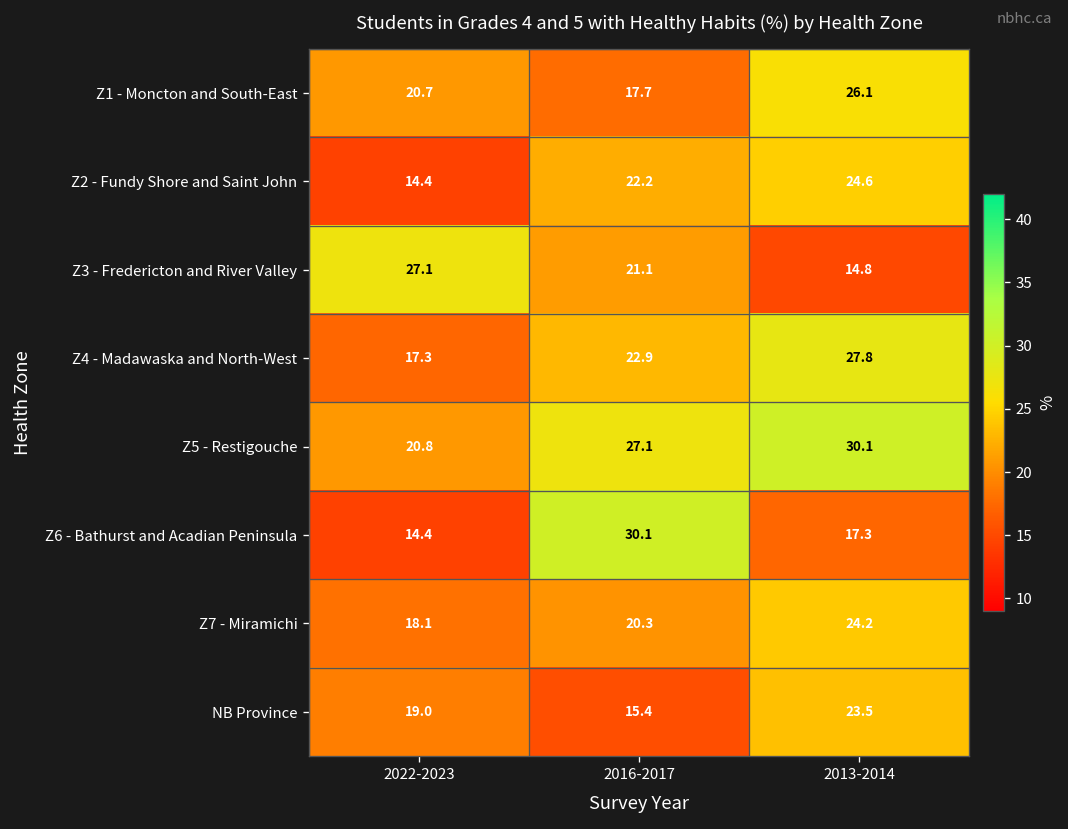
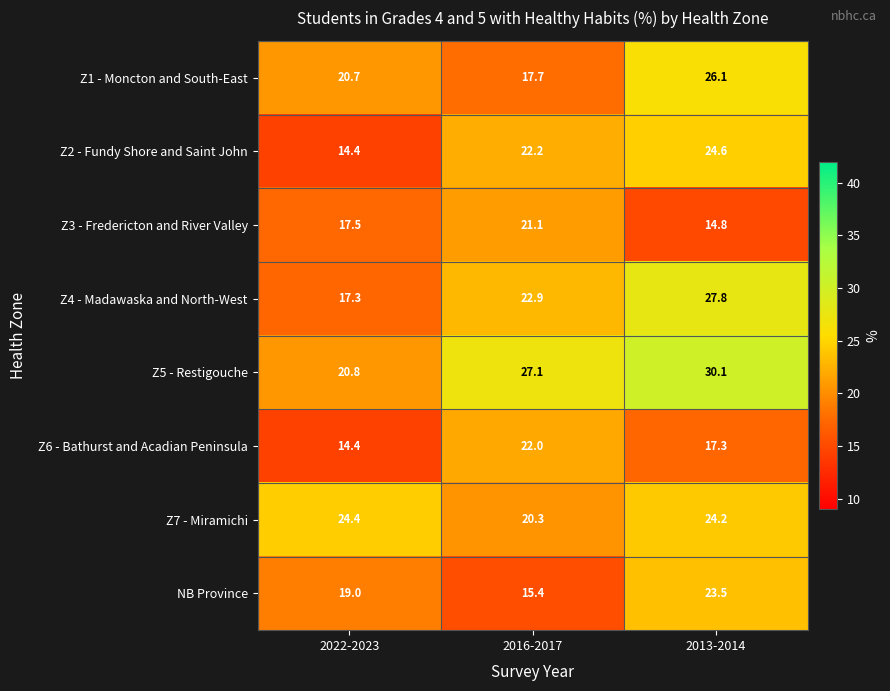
Z3 - Fredericton and River Valley, 2022-2023: 27.1 -> 17.5
Z6 - Bathurst and Acadian Peninsula, 2016-2017: 30.1 -> 22.0
Z7 - Miramichi, 2022-2023: 18.1 -> 24.4
